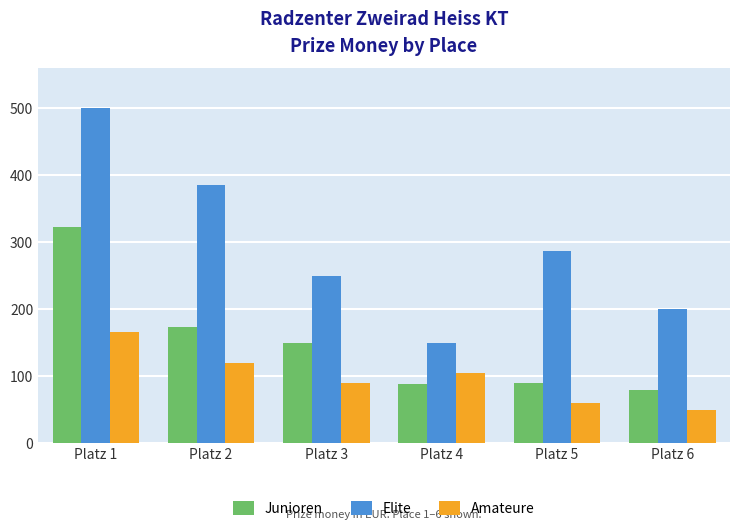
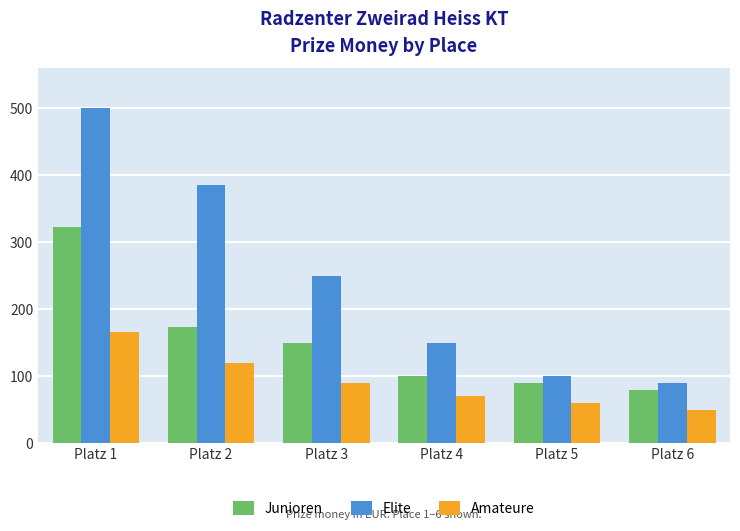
Junioren, Platz 4: 90 -> 100
Amateure, Platz 4: 100 -> 70
Elite, Platz 5: 290 -> 100
Elite, Platz 6: 200 -> 90
